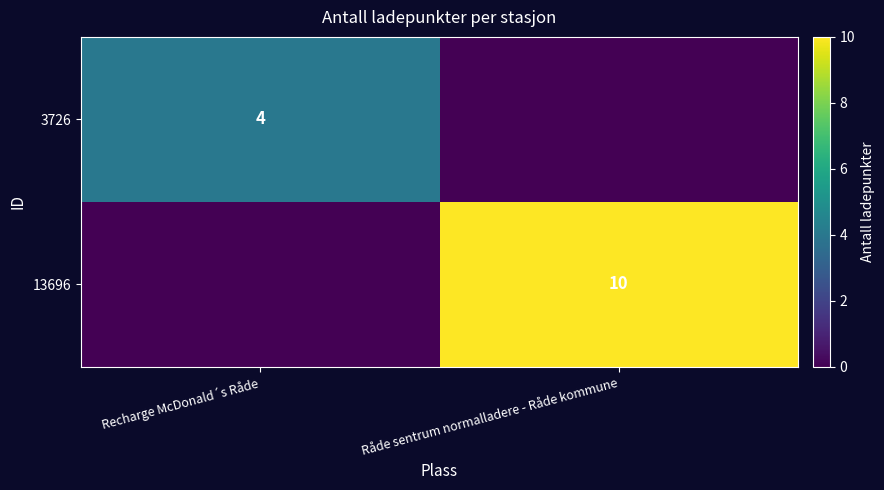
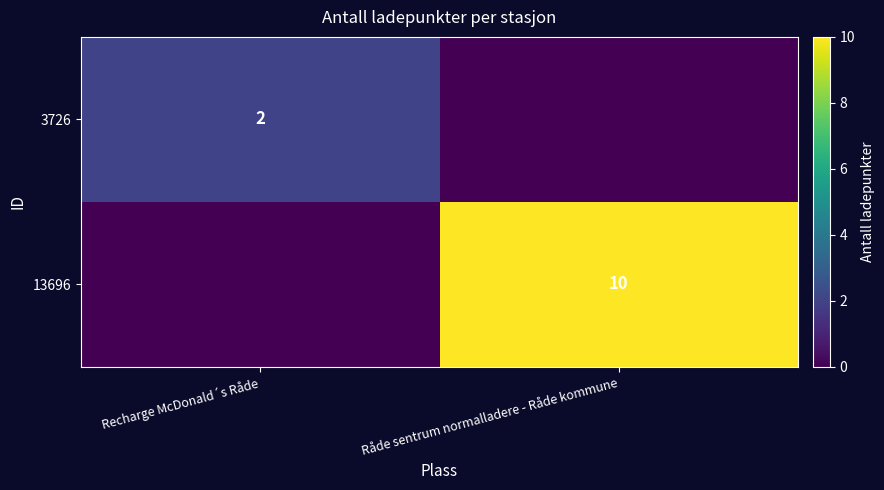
3726, Recharge McDonald´s Råde: 4 -> 2
